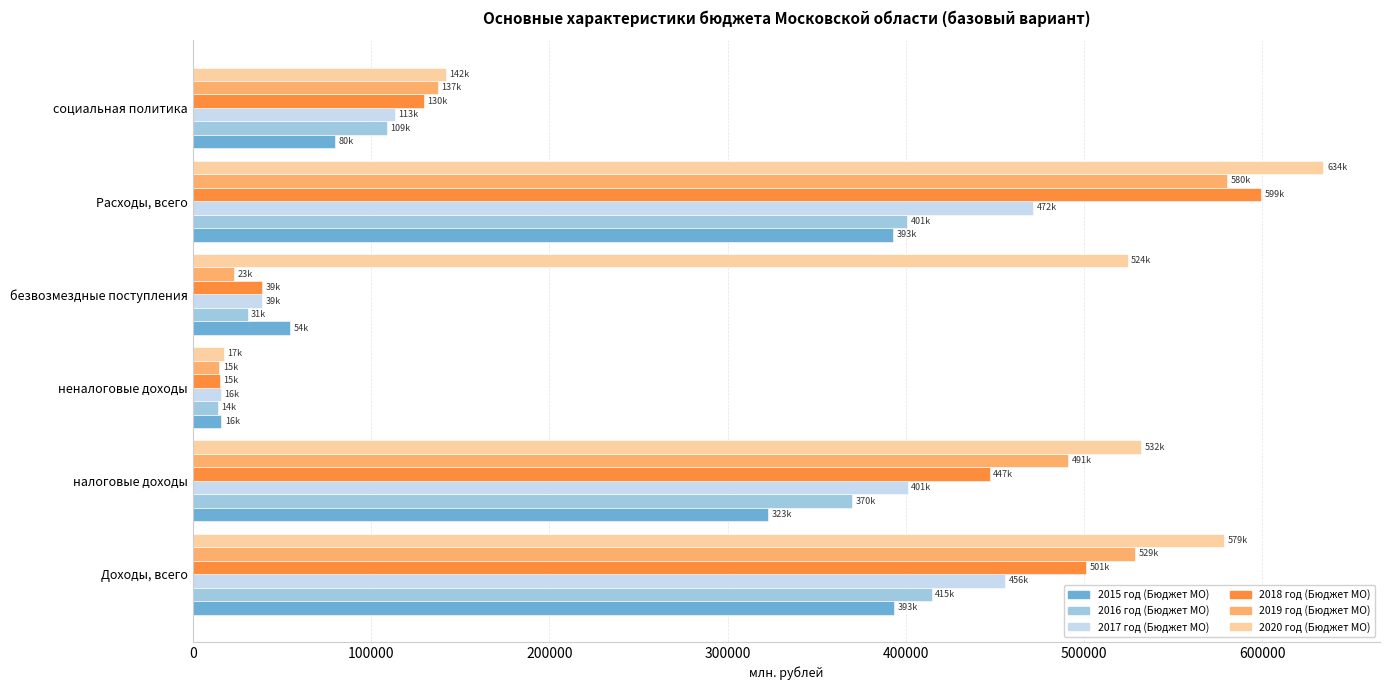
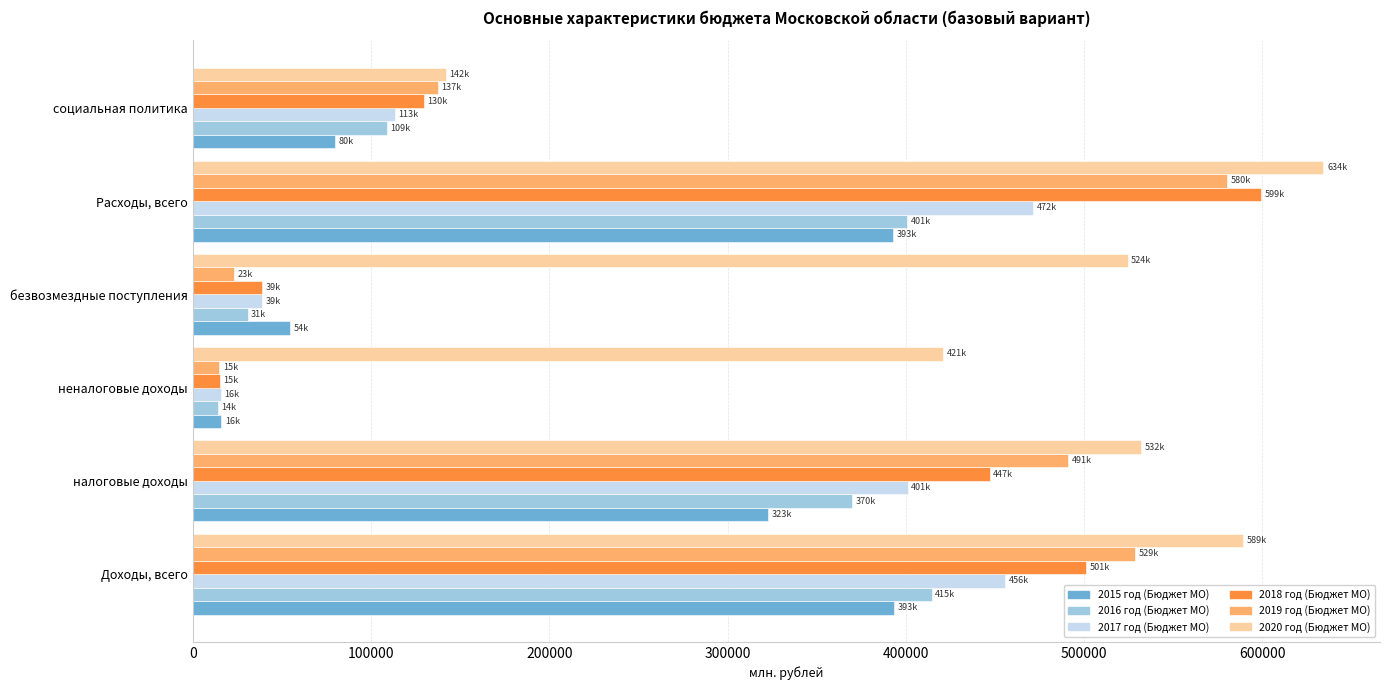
2020 год (Бюджет МО), неналоговые доходы: 17k -> 421k
2020 год (Бюджет МО), Доходы, всего: 579k -> 589k
